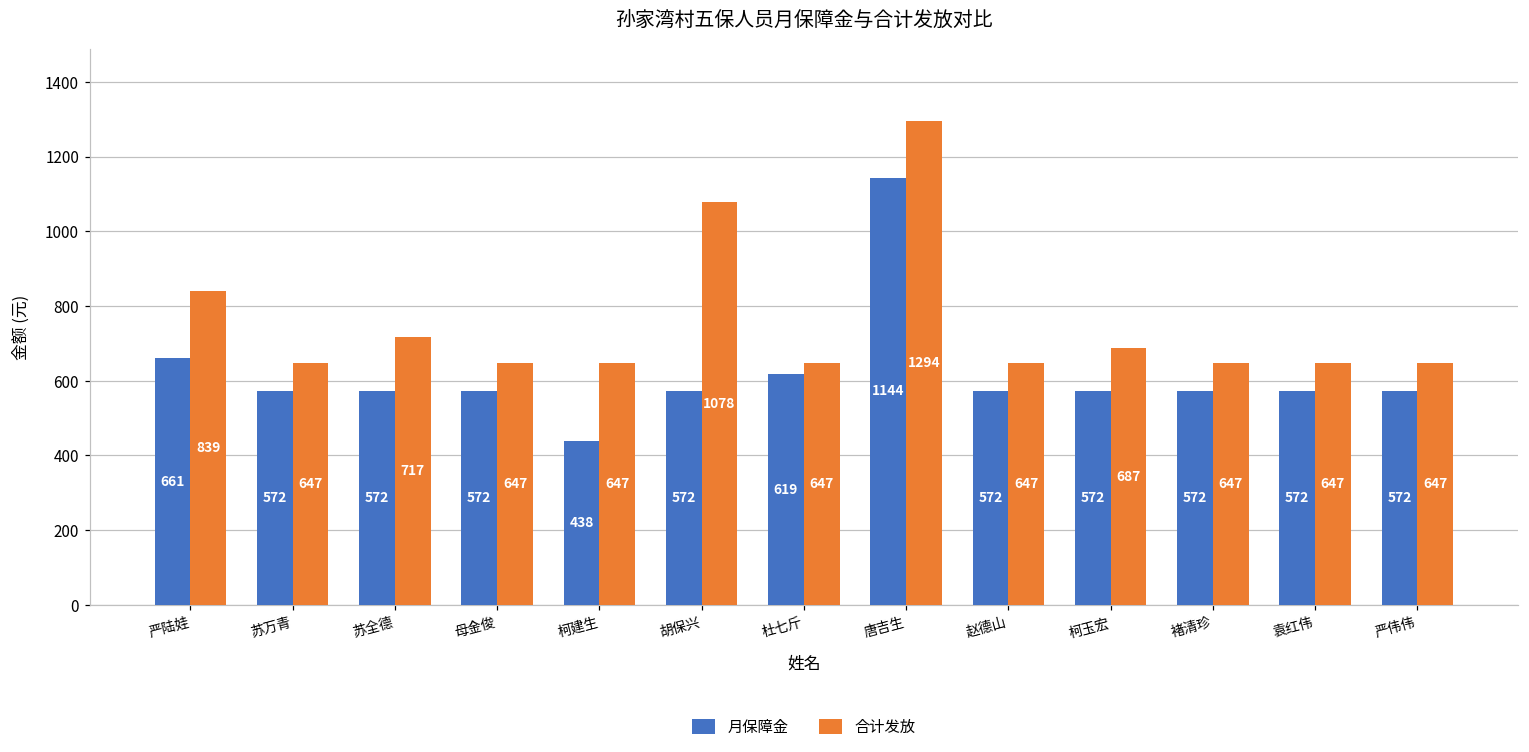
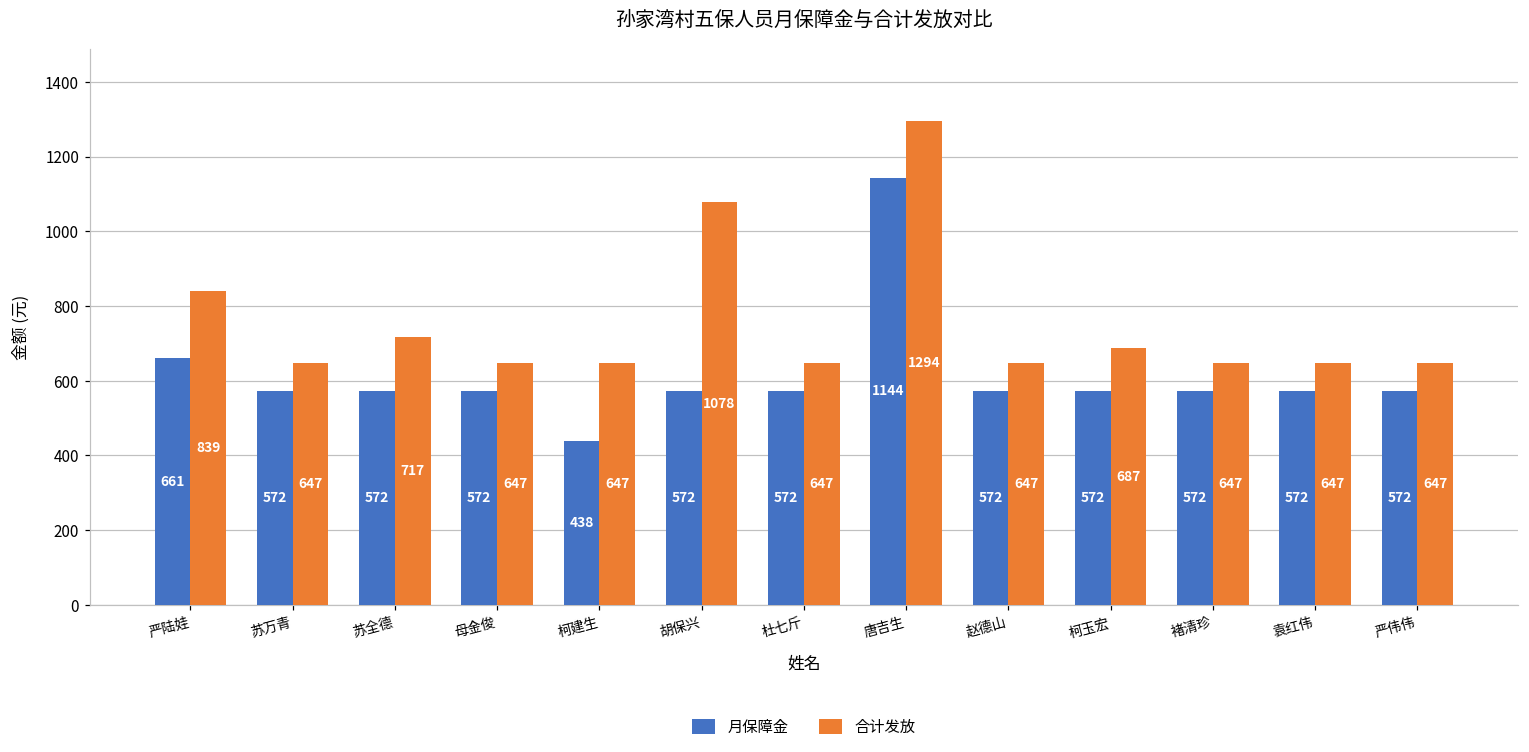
月保障金, 杜七斤: 619 -> 572
